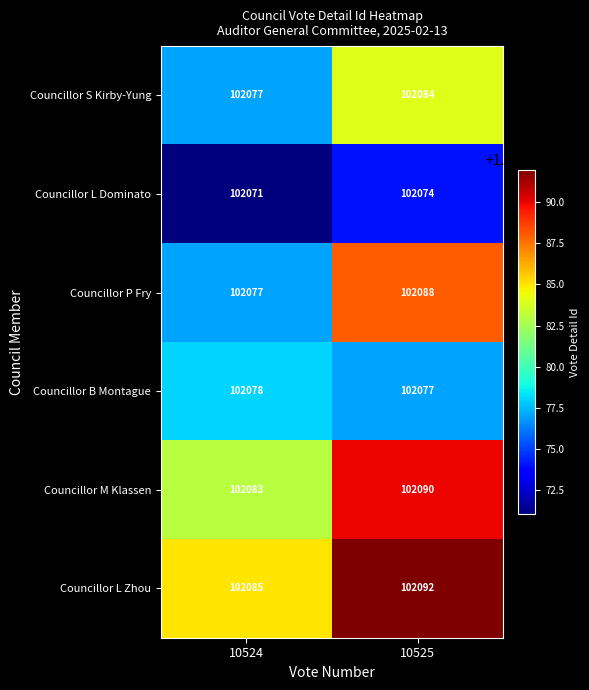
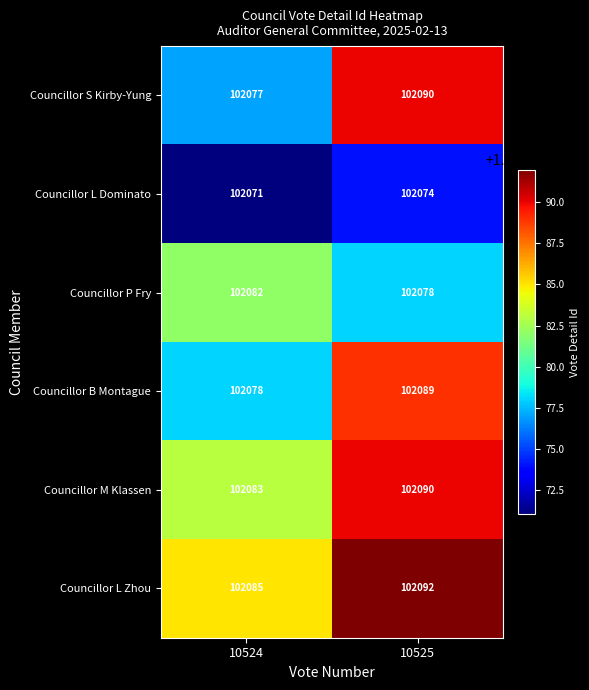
Councillor S Kirby-Yung, 10525: 102084 -> 102090
Councillor P Fry, 10524: 102077 -> 102082
Councillor P Fry, 10525: 102088 -> 102078
Councillor B Montague, 10525: 102077 -> 102089
